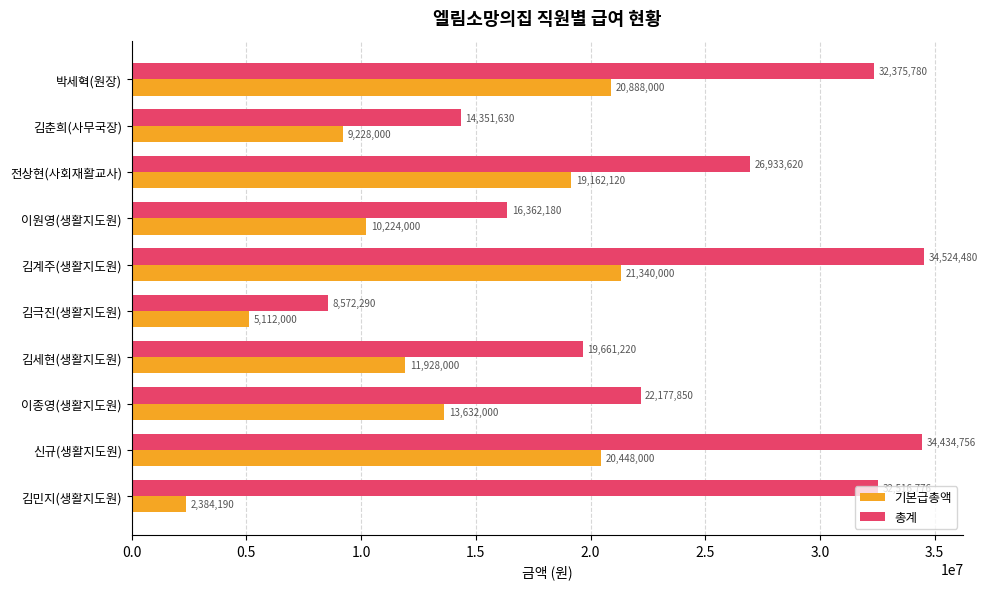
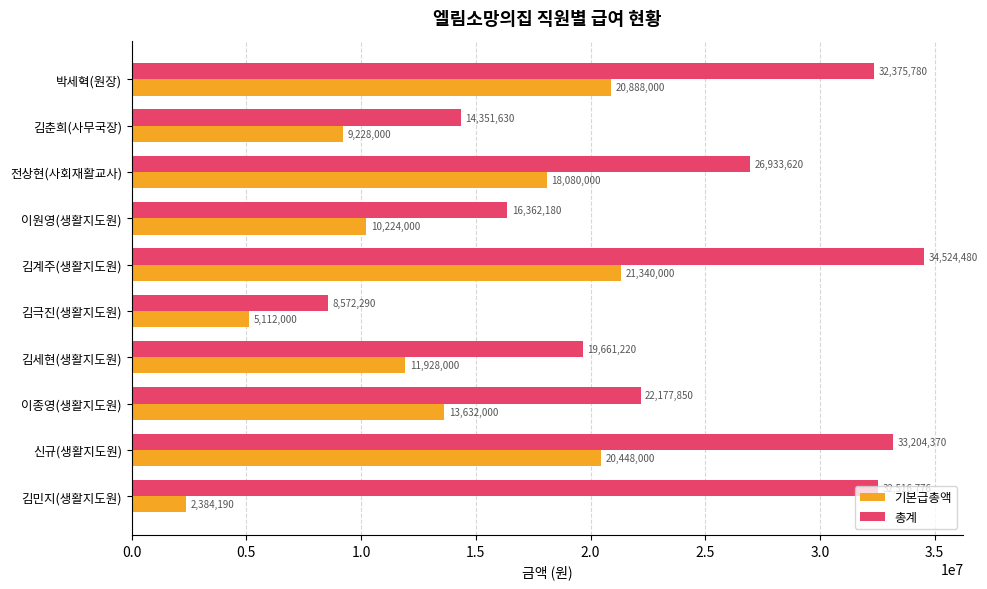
기본급총액, 전상현(사회재활교사): 19,162,120 -> 18,080,000
총계, 신규(생활지도원): 34,434,756 -> 33,204,370
